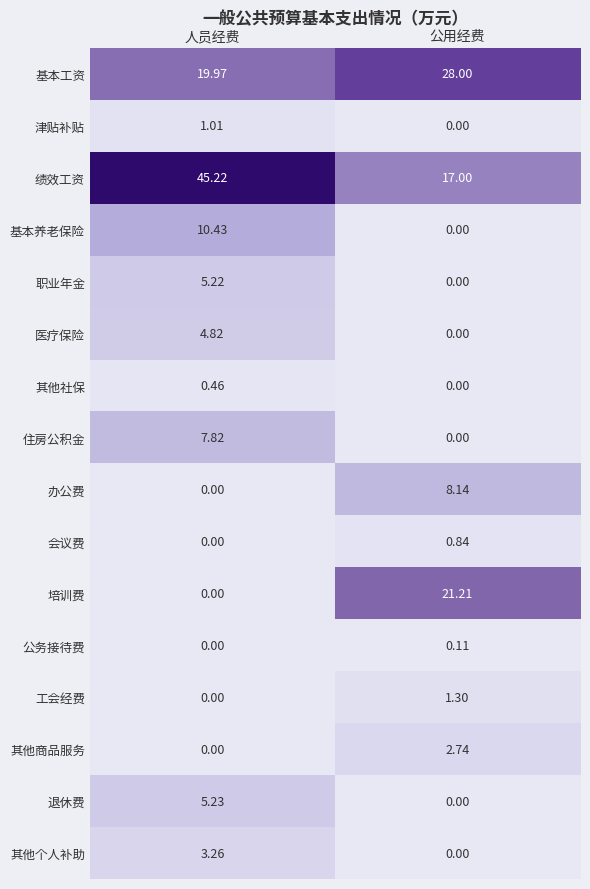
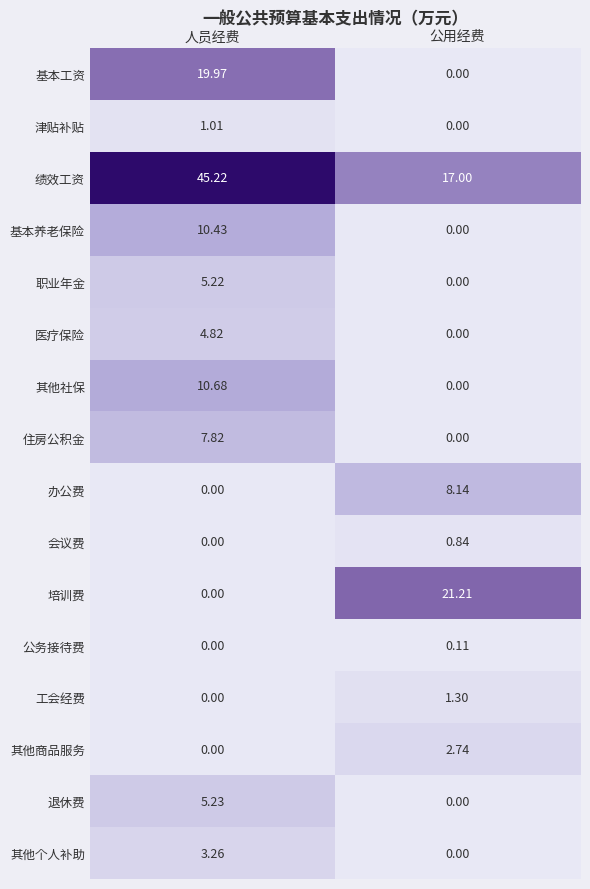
基本工资, 公用经费: 28.00 -> 0.00
其他社保, 人员经费: 0.46 -> 10.68
